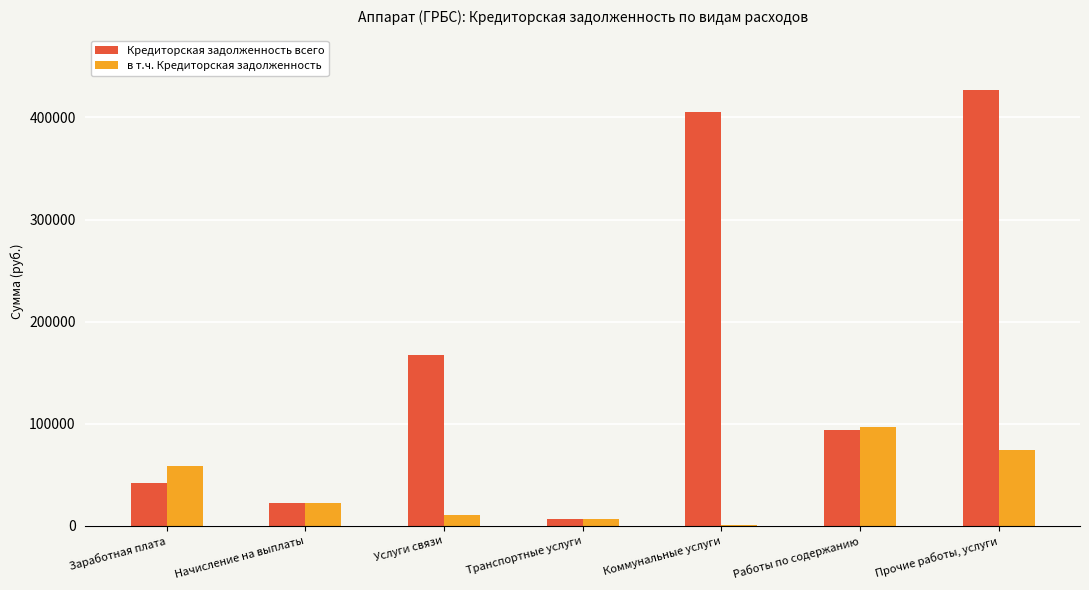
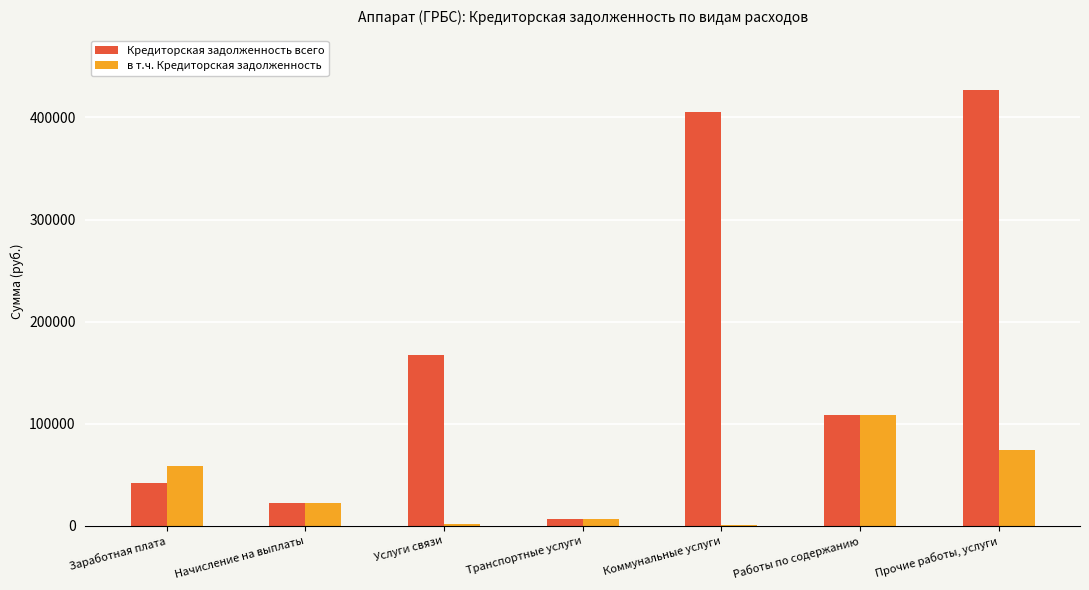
в т.ч. Кредиторская задолженность, Услуги связи: 11000 -> 2000
Кредиторская задолженность всего, Работы по содержанию: 93000 -> 108000
в т.ч. Кредиторская задолженность, Работы по содержанию: 97000 -> 108000
